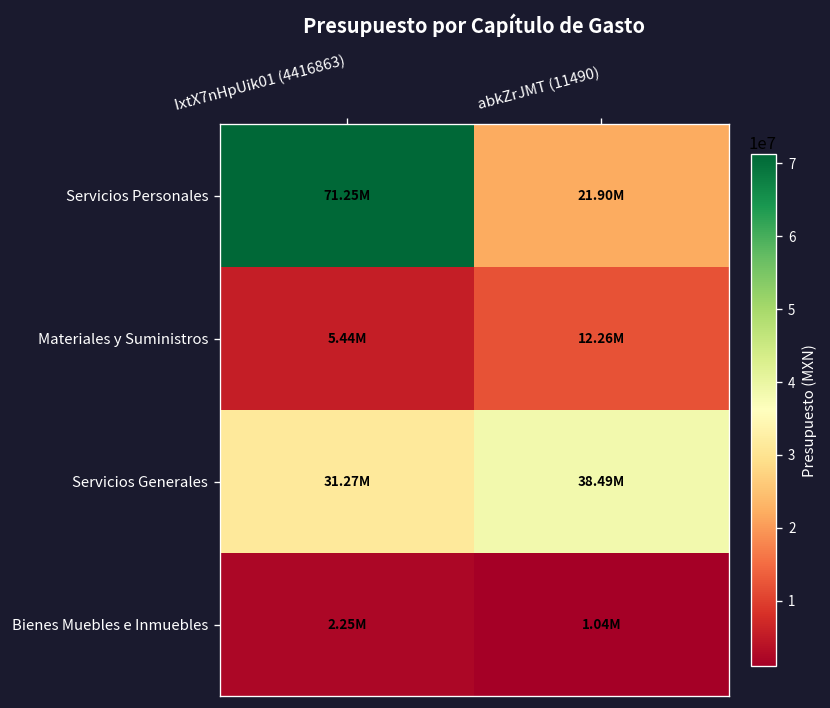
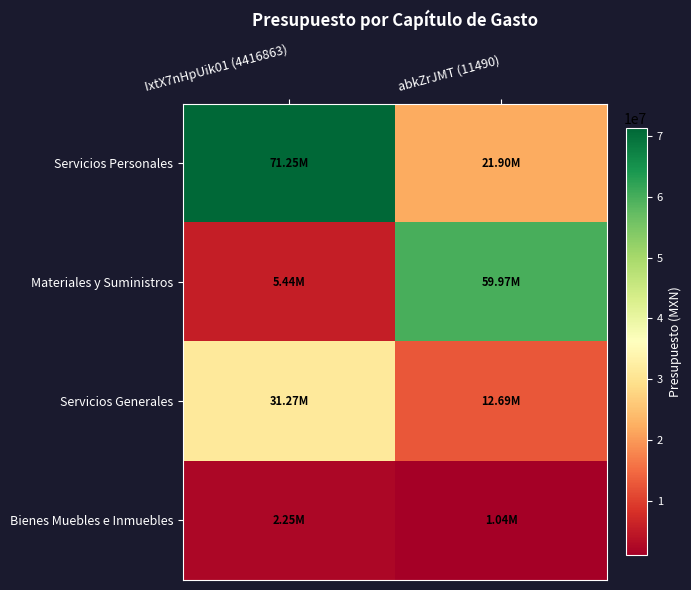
Materiales y Suministros, abkZrJMT (11490): 12.26M -> 59.97M
Servicios Generales, abkZrJMT (11490): 38.49M -> 12.69M
